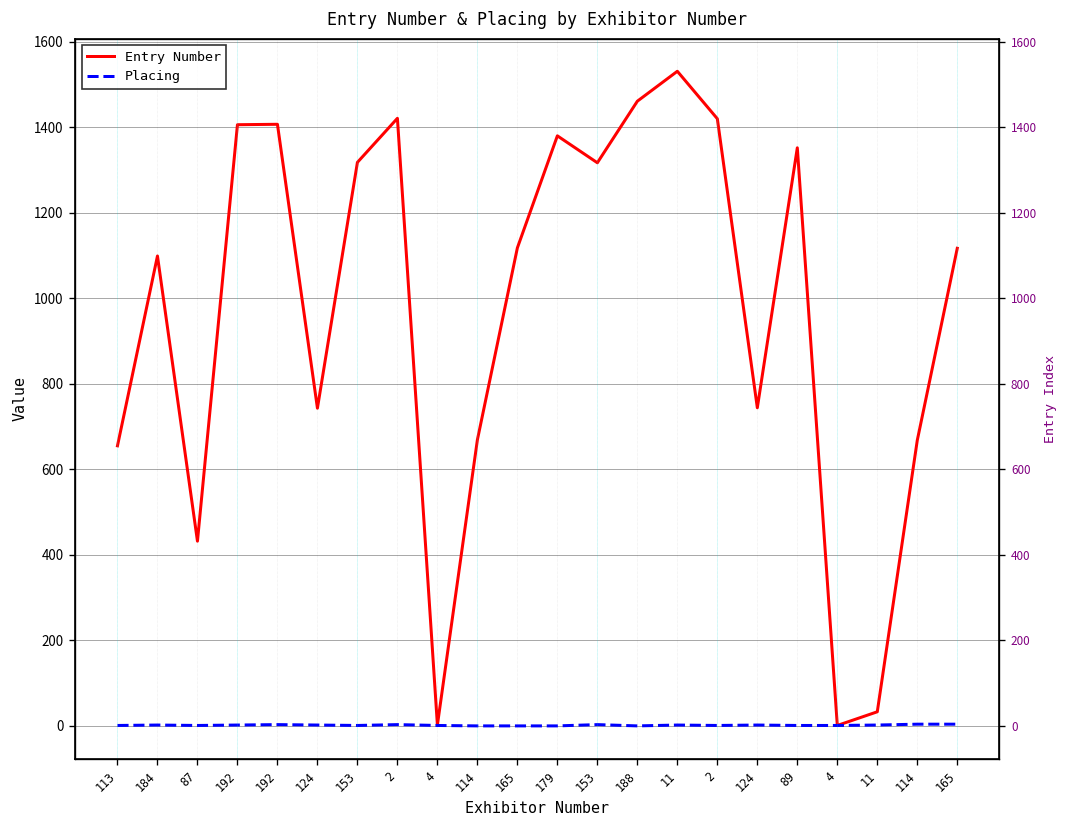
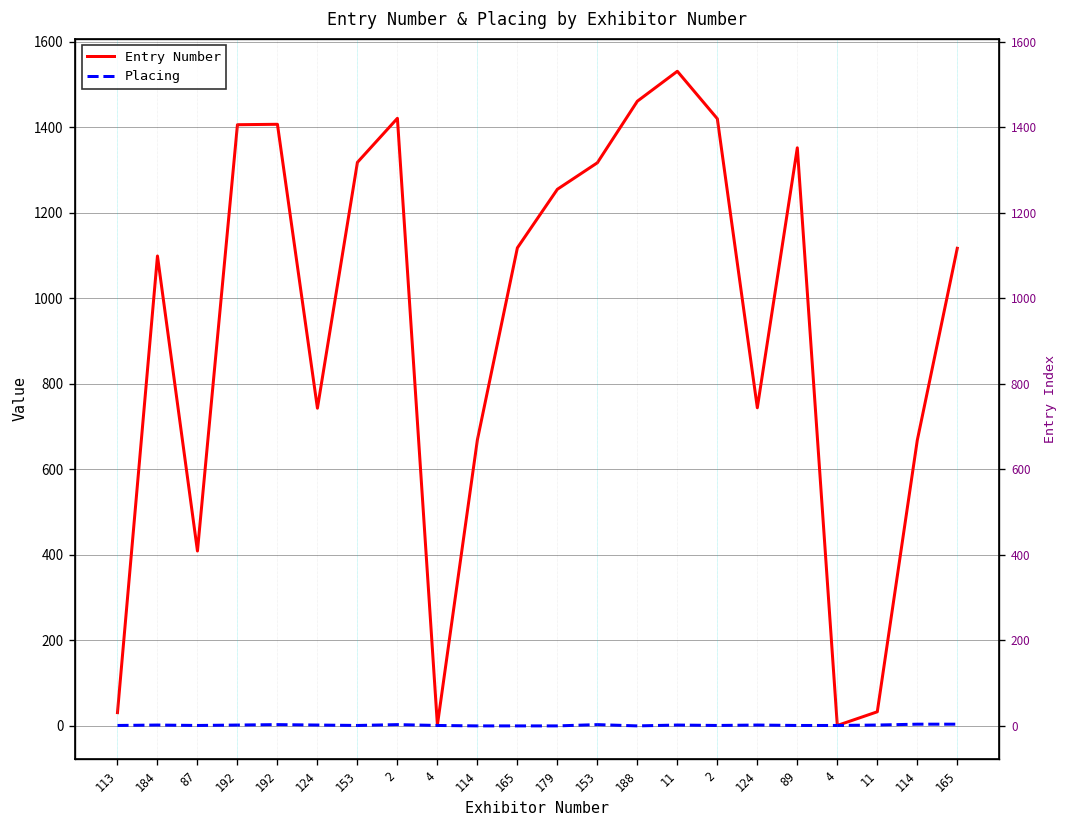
Entry Number, 113: 660 -> 30
Entry Number, 87: 430 -> 410
Entry Number, 179: 1380 -> 1260
